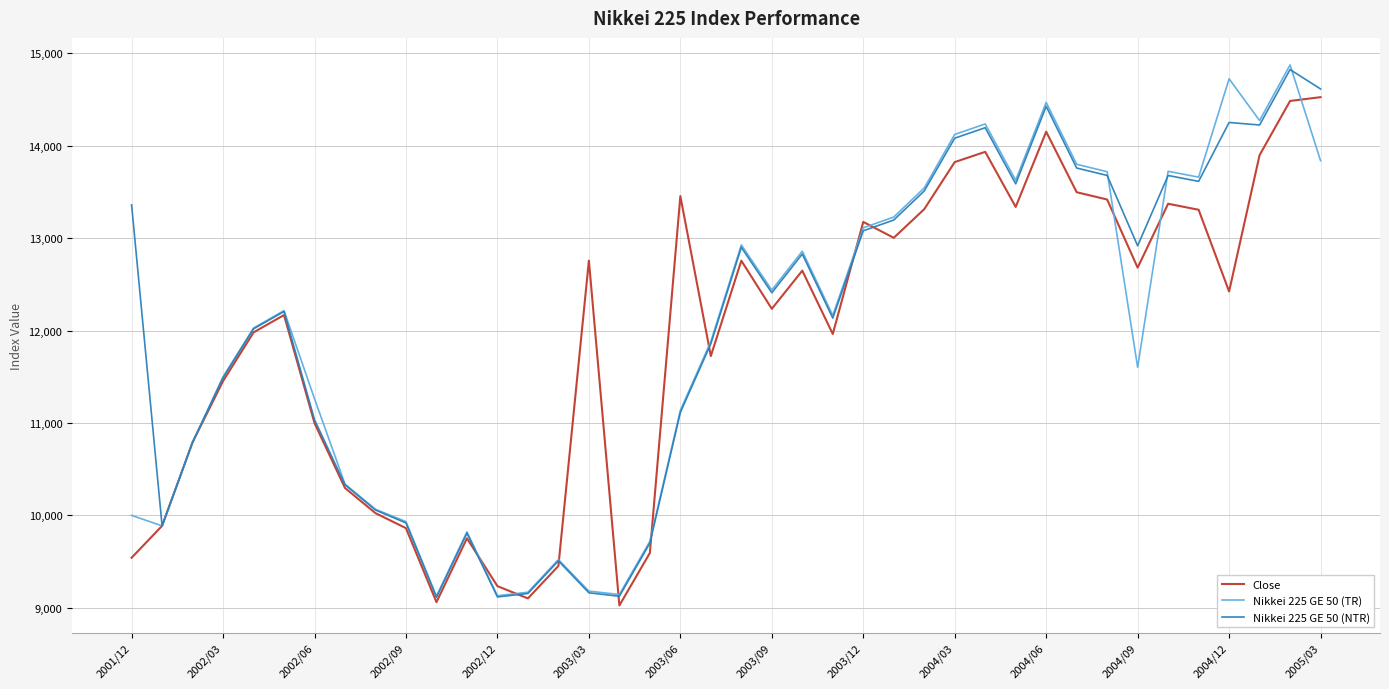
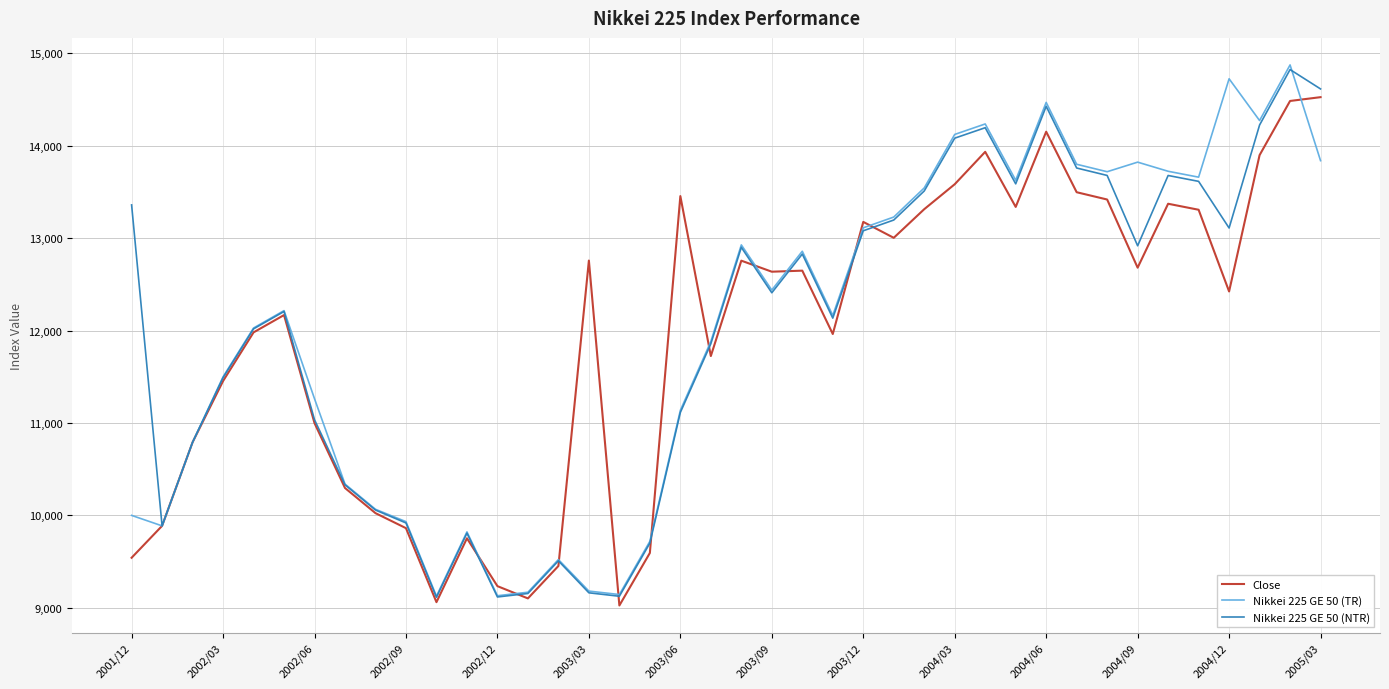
Close, 2003/09: 12,200 -> 12,600
Close, 2004/03: 13,800 -> 13,600
Nikkei 225 GE 50 (TR), 2004/09: 11,600 -> 13,800
Nikkei 225 GE 50 (NTR), 2004/12: 14,300 -> 13,100
